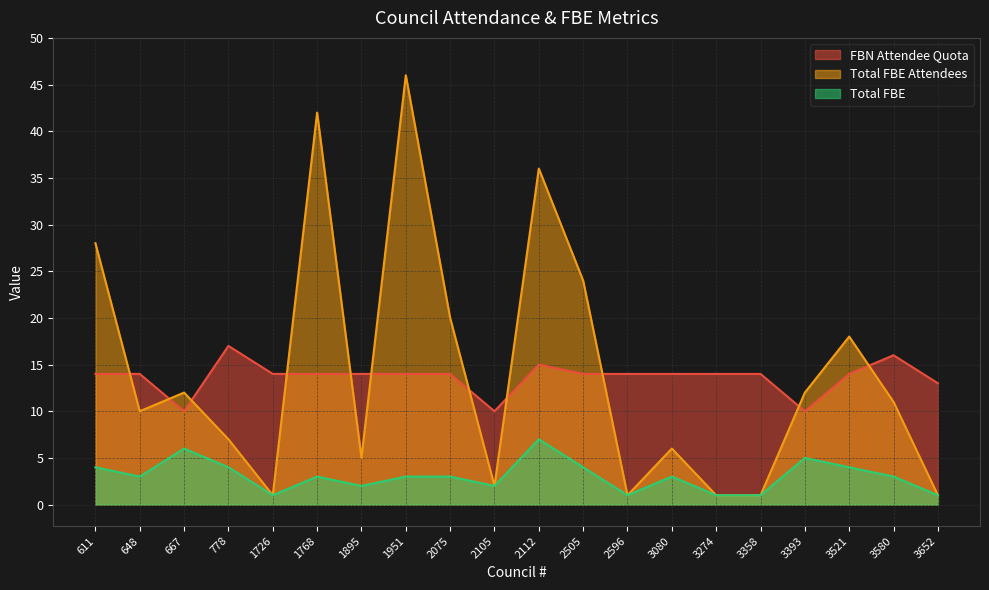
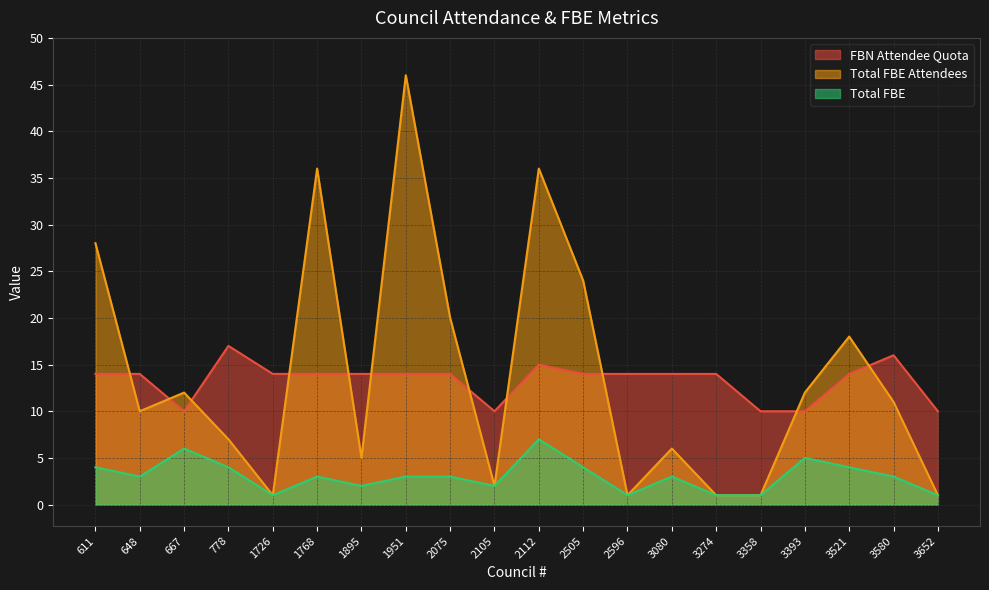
Total FBE Attendees, 1768: 42 -> 36
FBN Attendee Quota, 3358: 14 -> 10
FBN Attendee Quota, 3652: 13 -> 10
